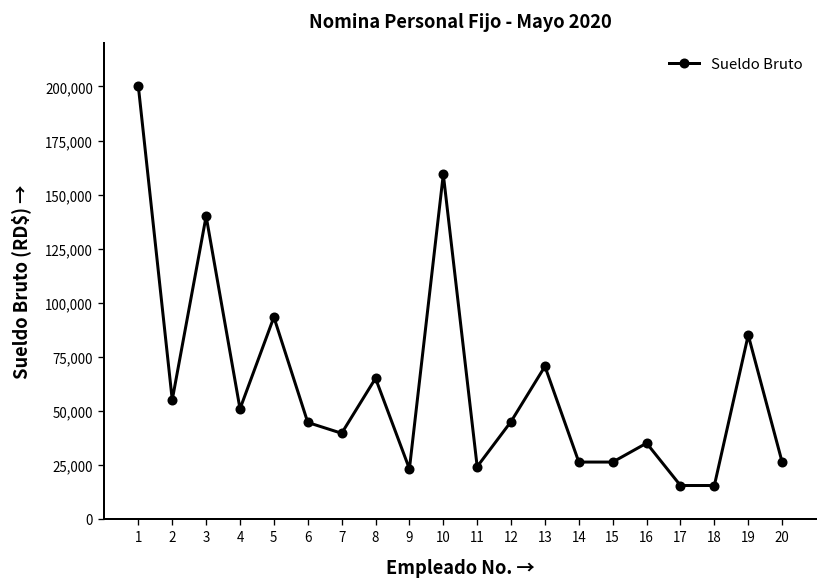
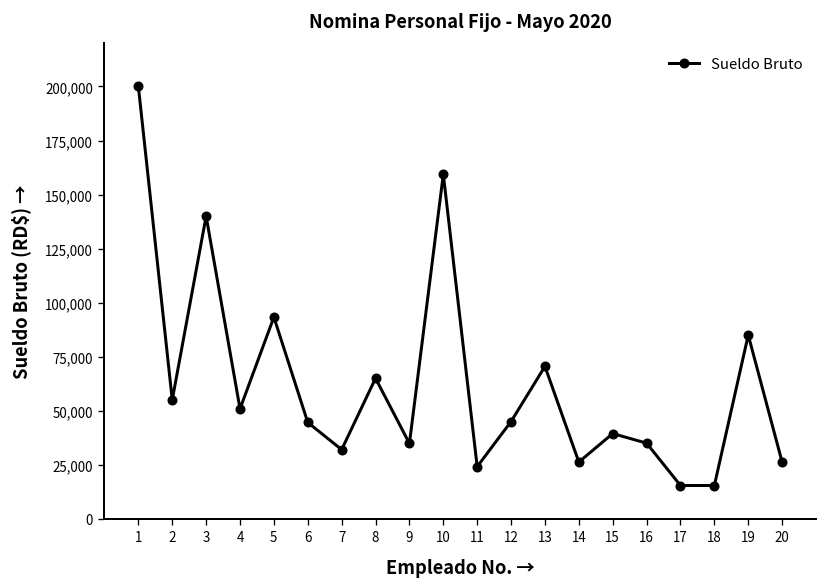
7: 40,000 -> 32,000
9: 23,000 -> 35,000
15: 26,000 -> 39,000
